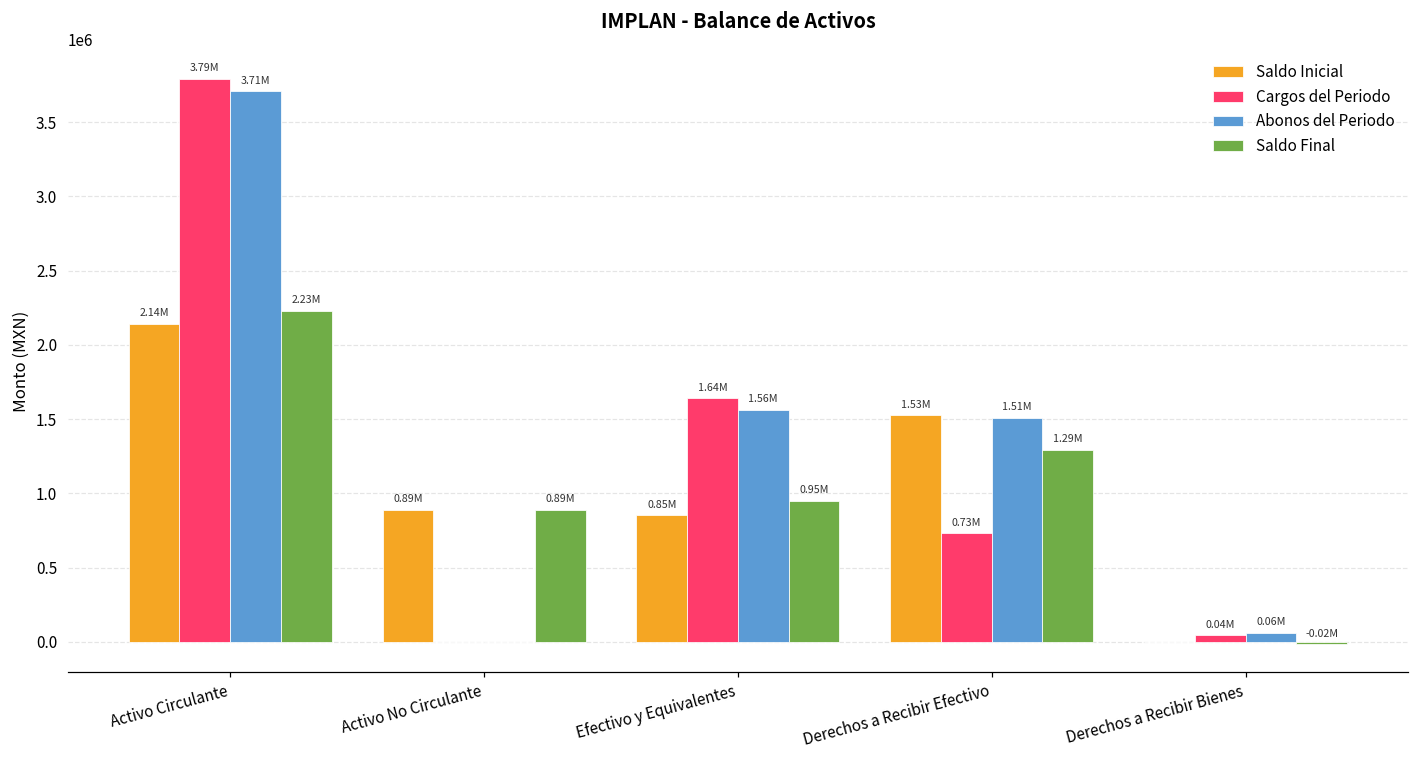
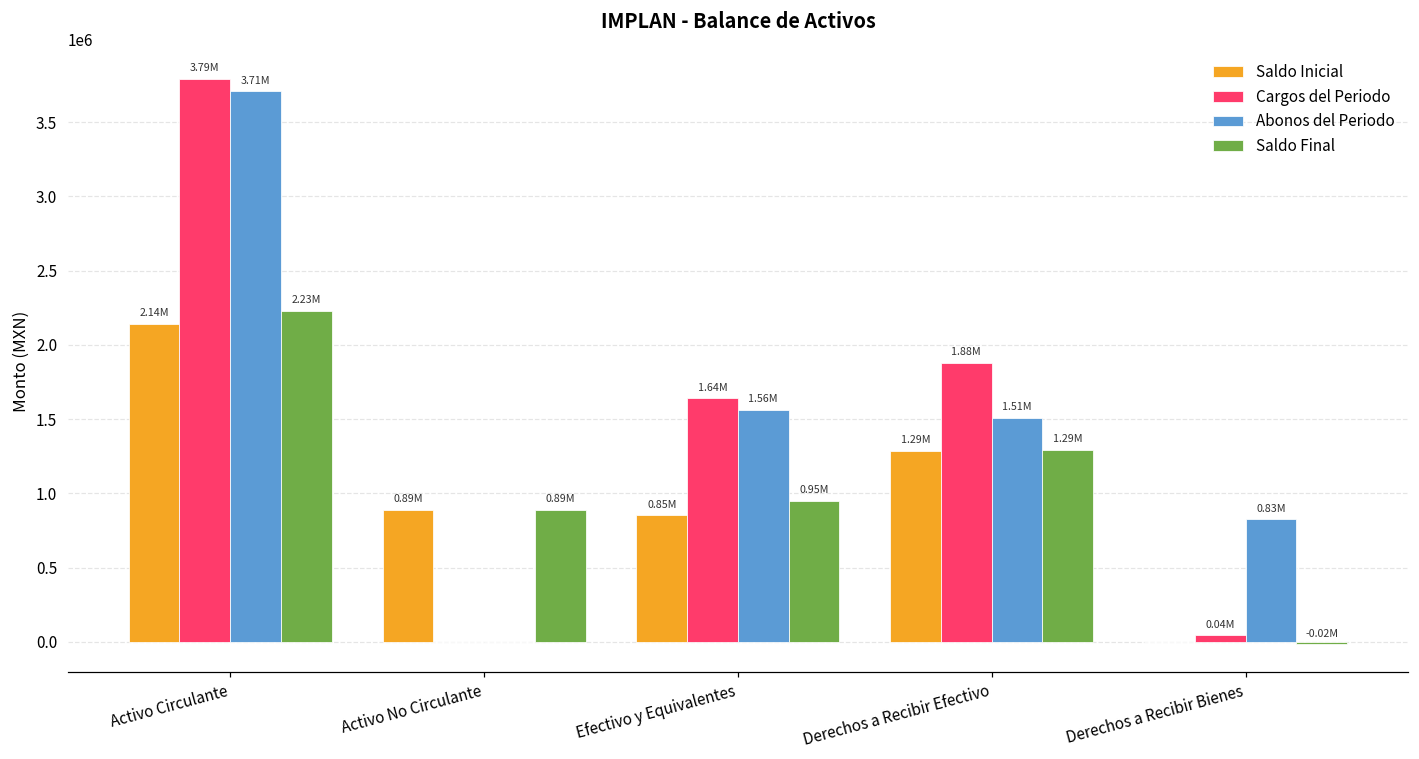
Saldo Inicial, Derechos a Recibir Efectivo: 1.53M -> 1.29M
Cargos del Periodo, Derechos a Recibir Efectivo: 0.73M -> 1.88M
Abonos del Periodo, Derechos a Recibir Bienes: 0.06M -> 0.83M
